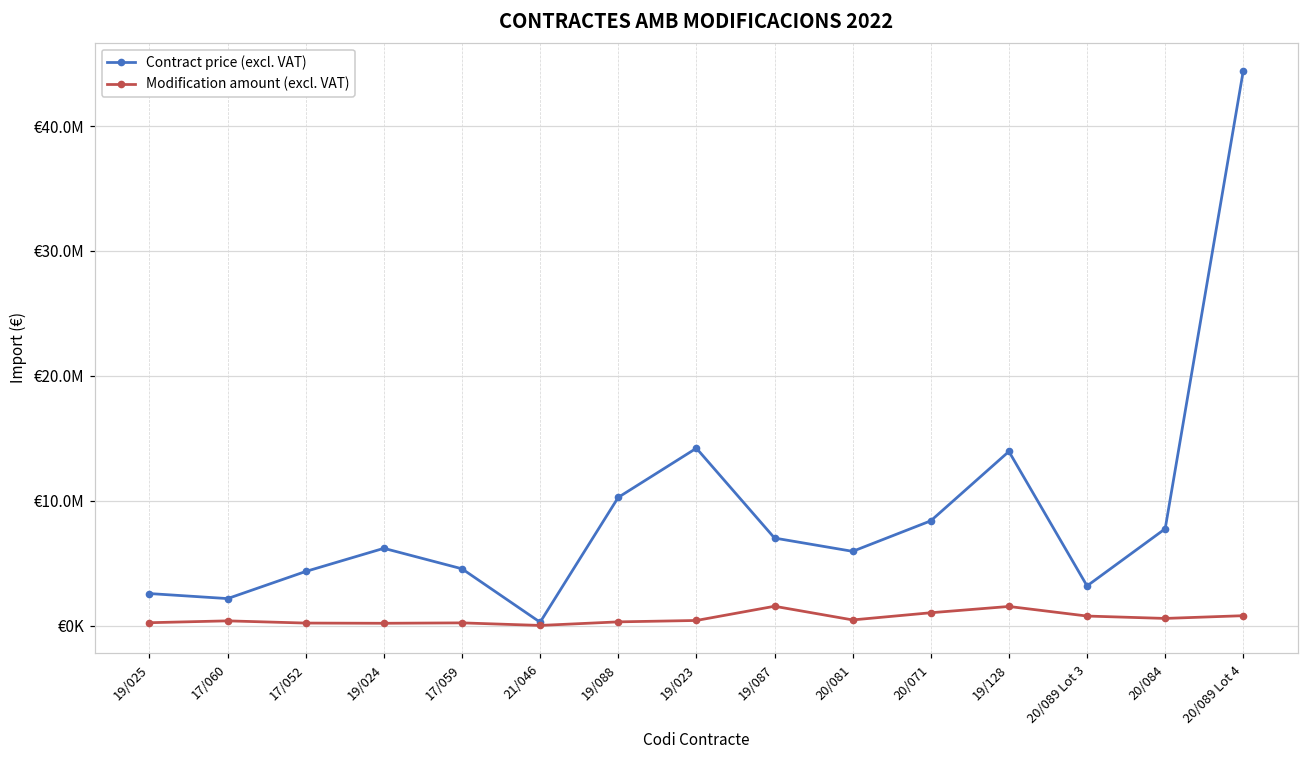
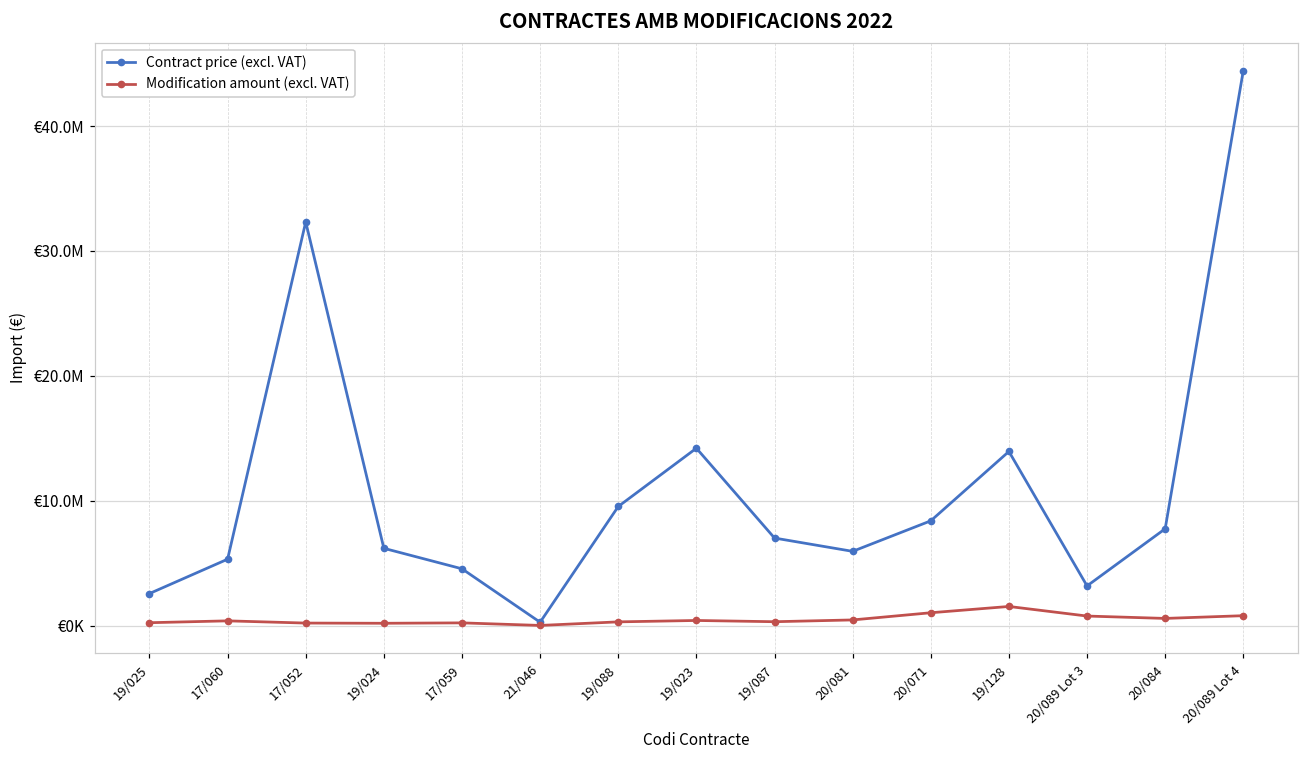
Contract price (excl. VAT), 17/060: €2200000 -> €5300000
Contract price (excl. VAT), 17/052: €4300000 -> €32300000
Contract price (excl. VAT), 19/088: €10300000 -> €9500000
Modification amount (excl. VAT), 19/087: €1600000 -> €300000
